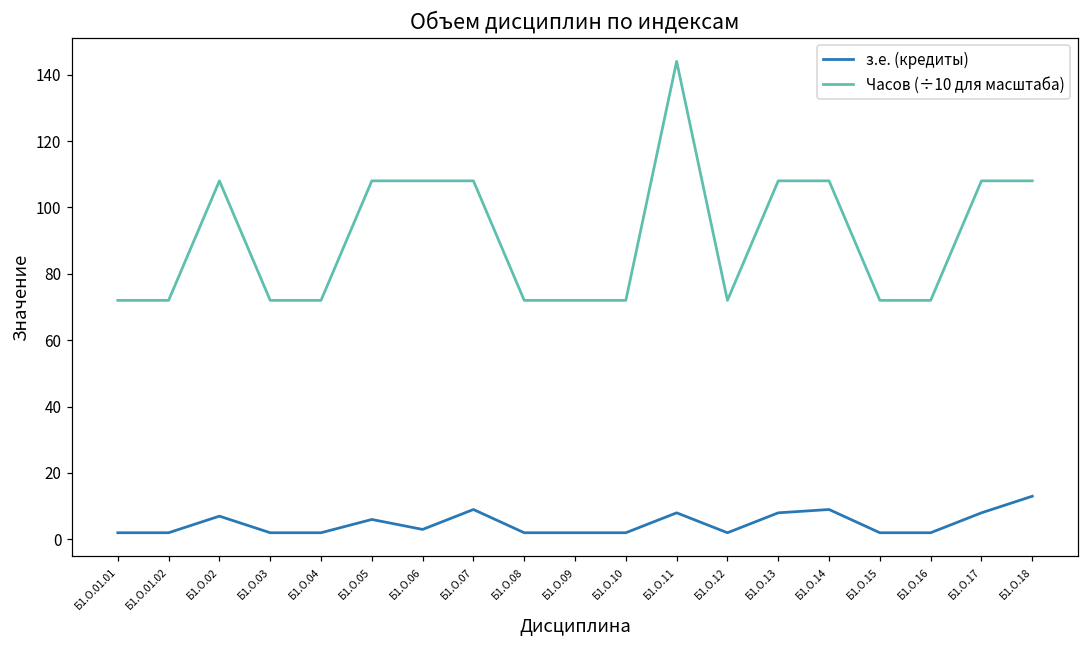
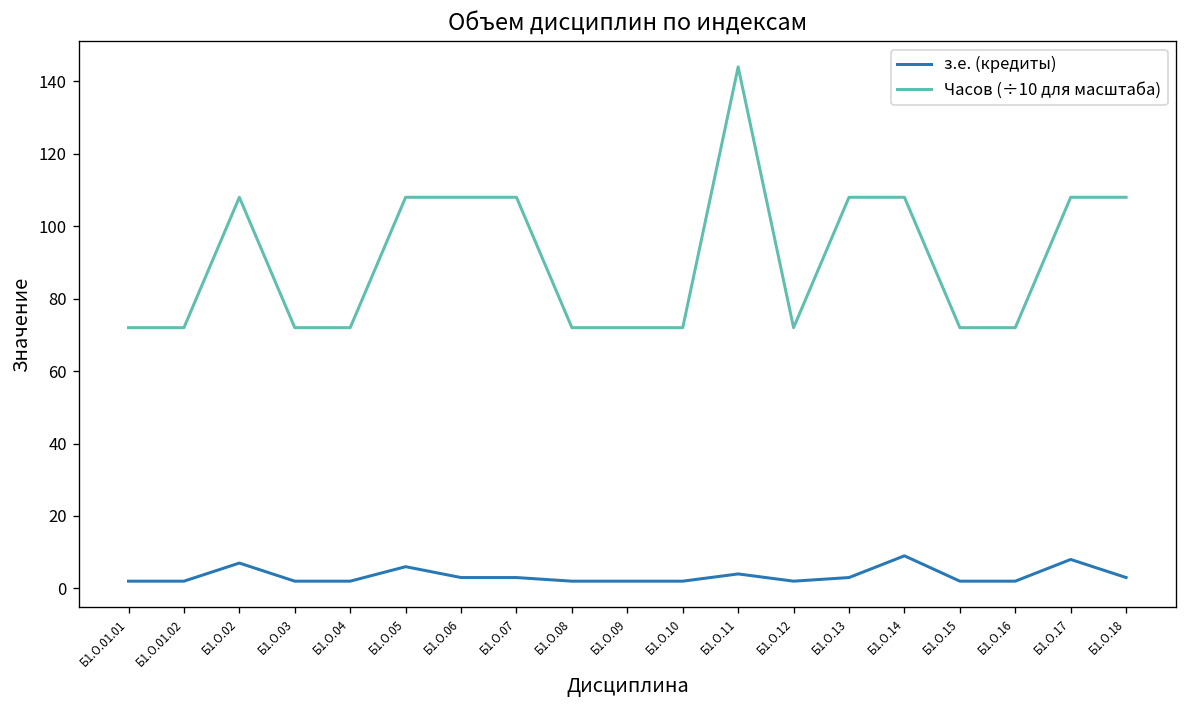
з.е. (кредиты), Б1.О.07: 9 -> 3
з.е. (кредиты), Б1.О.11: 8 -> 4
з.е. (кредиты), Б1.О.13: 8 -> 3
з.е. (кредиты), Б1.О.18: 13 -> 3
